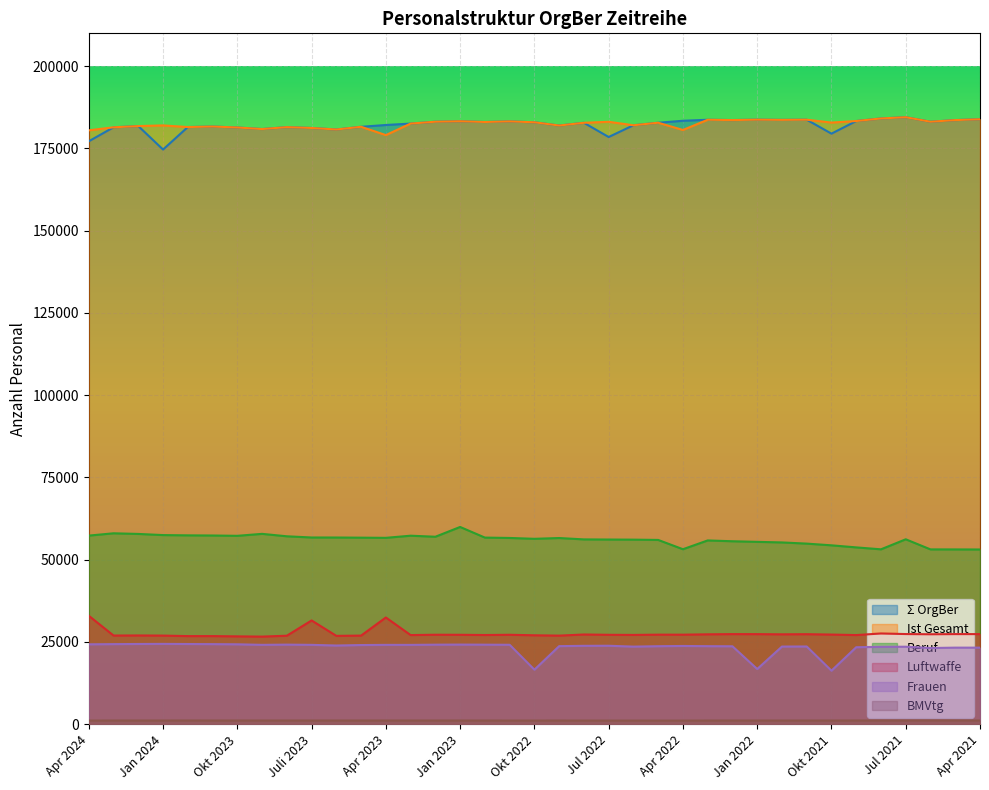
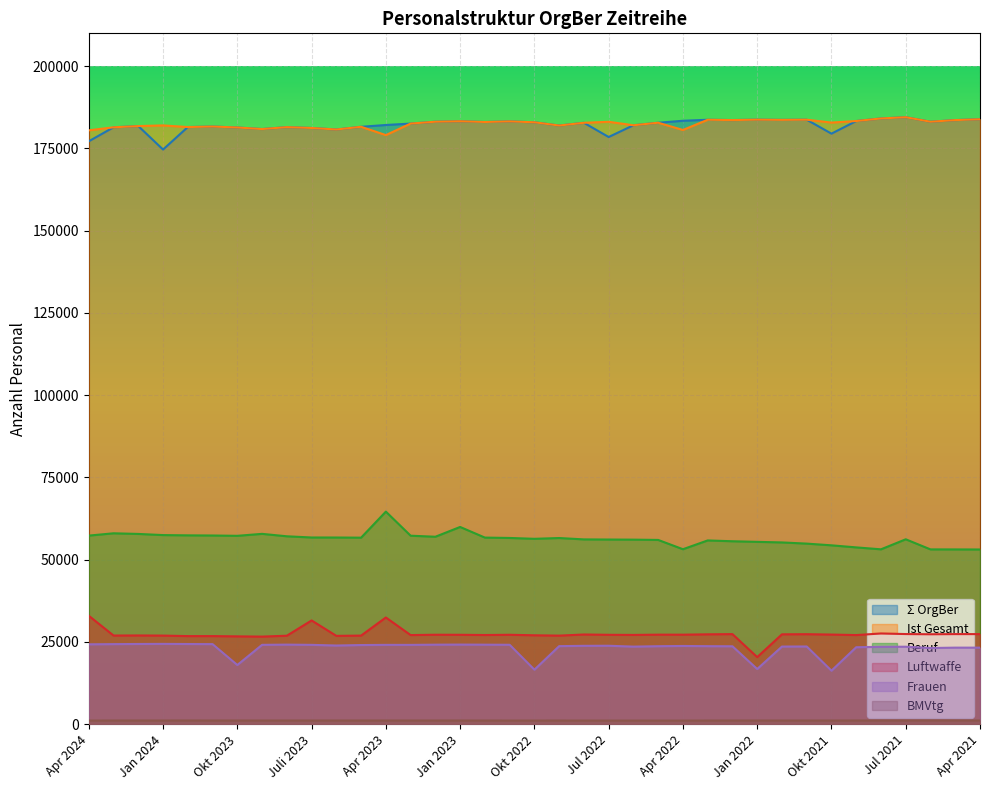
Frauen, Okt 2023: 24000 -> 18000
Beruf, Apr 2023: 57000 -> 65000
Luftwaffe, Jan 2022: 27000 -> 20000
